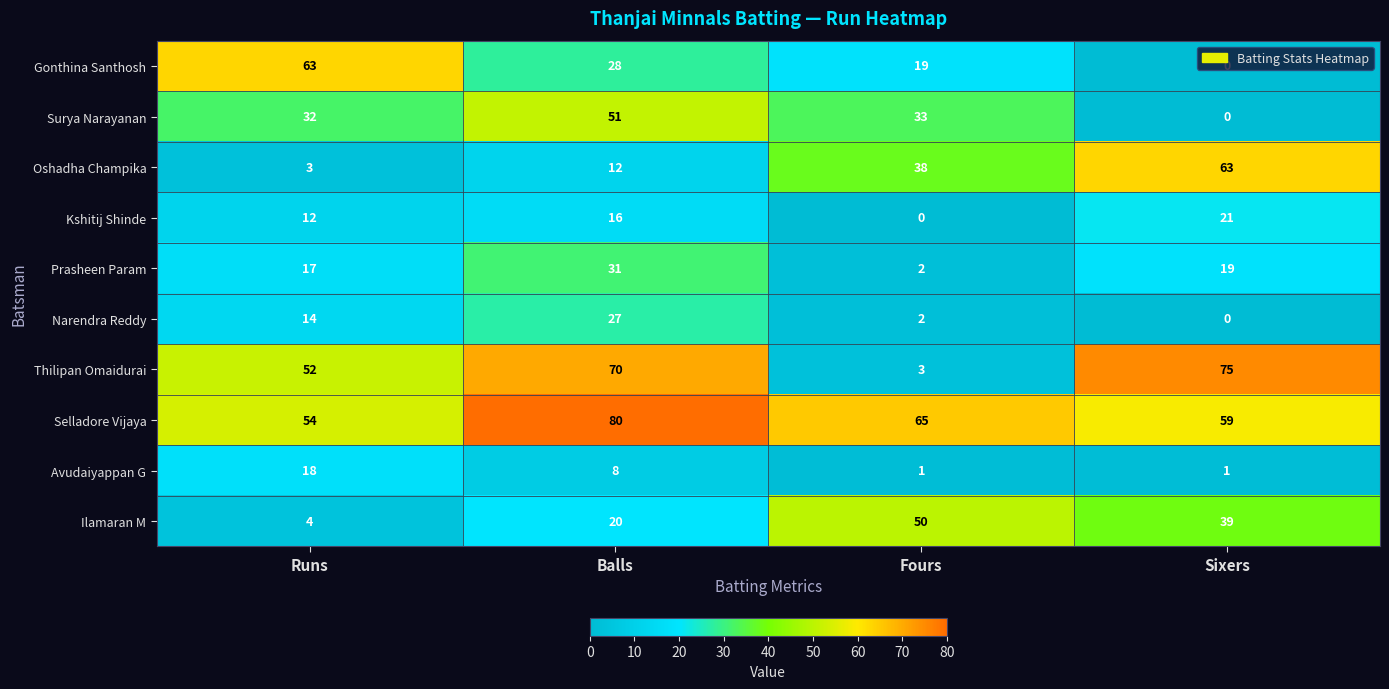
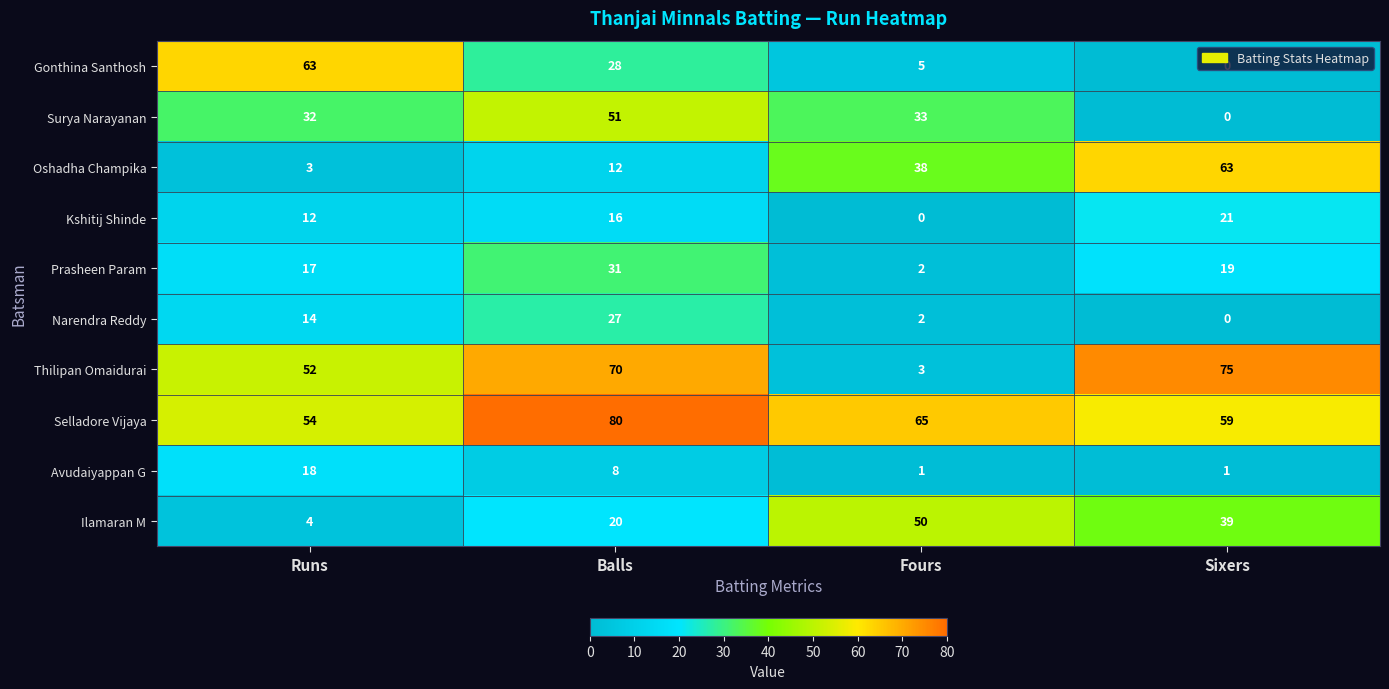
Gonthina Santhosh, Fours: 19 -> 5
